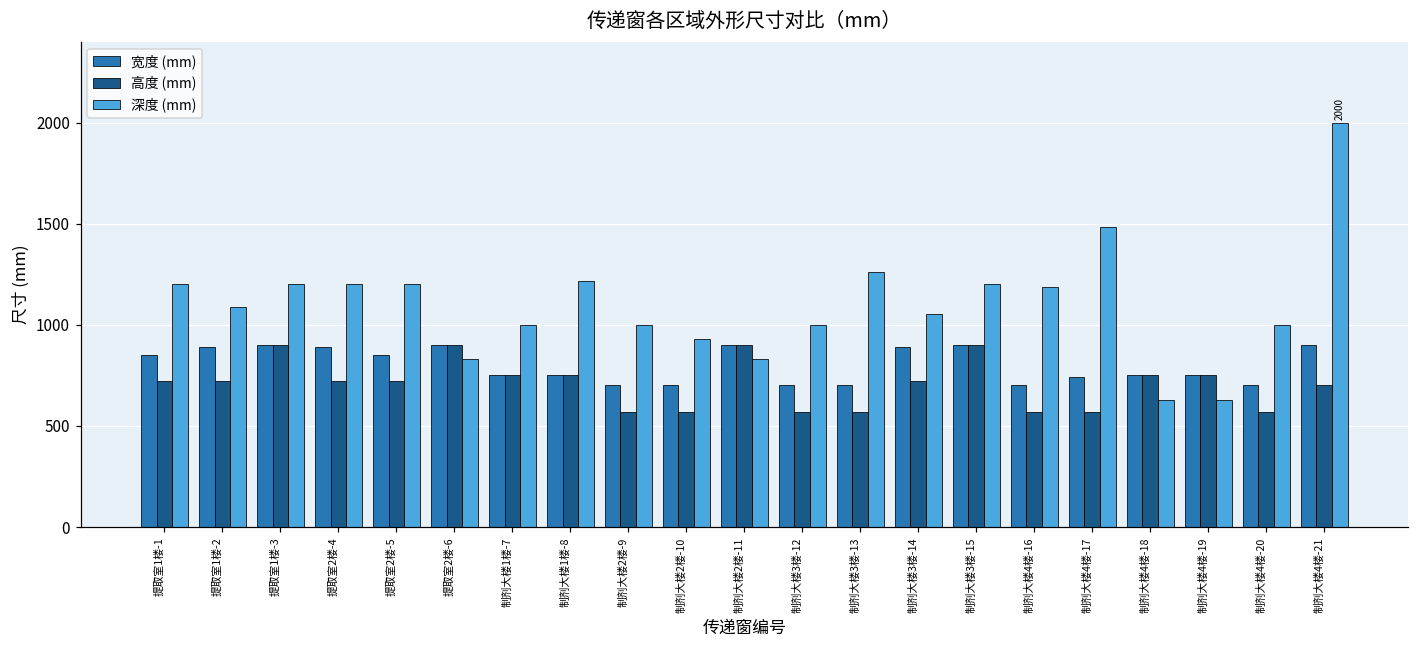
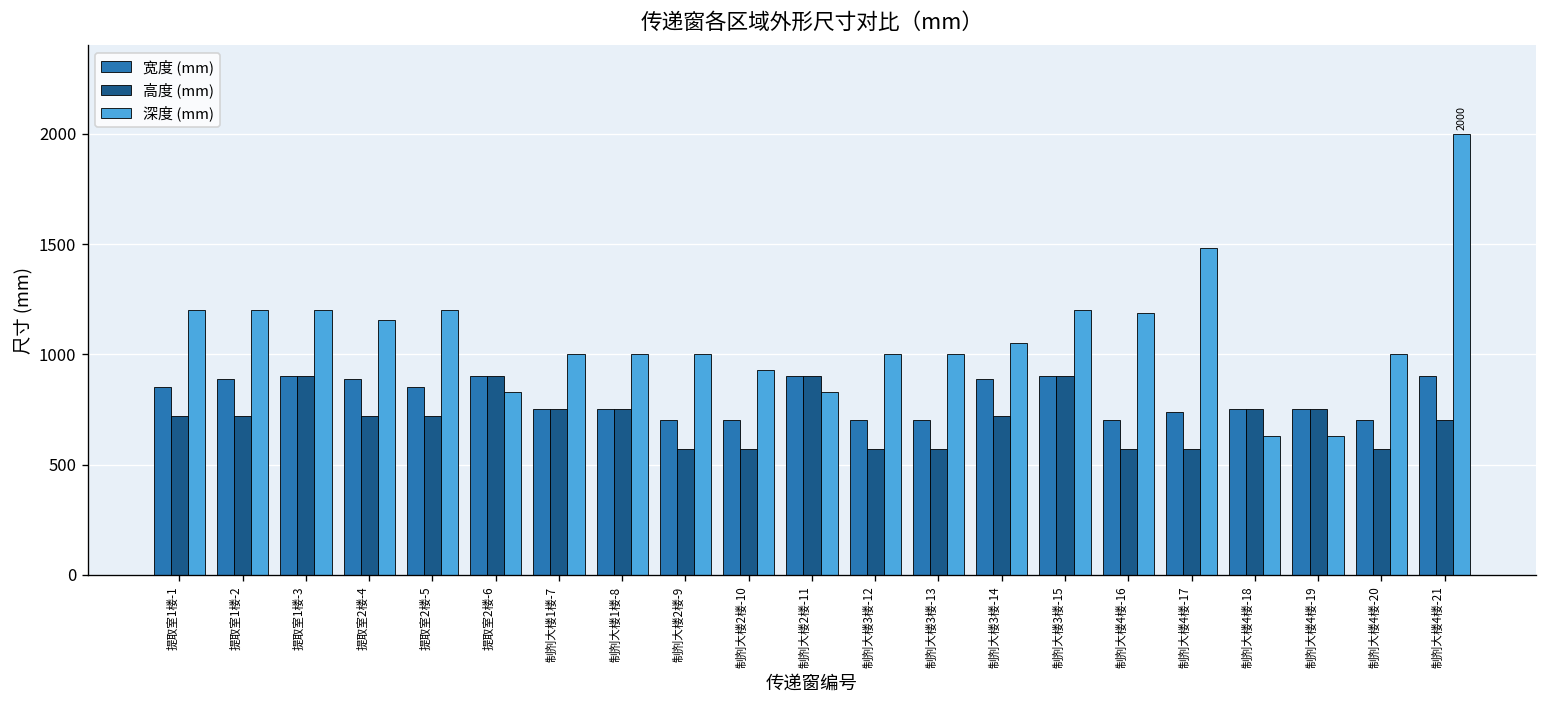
深度 (mm), 提取室1楼-2: 1090 -> 1200
深度 (mm), 提取室2楼-4: 1200 -> 1150
深度 (mm), 制剂大楼1楼-8: 1220 -> 1000
深度 (mm), 制剂大楼3楼-13: 1260 -> 1000
